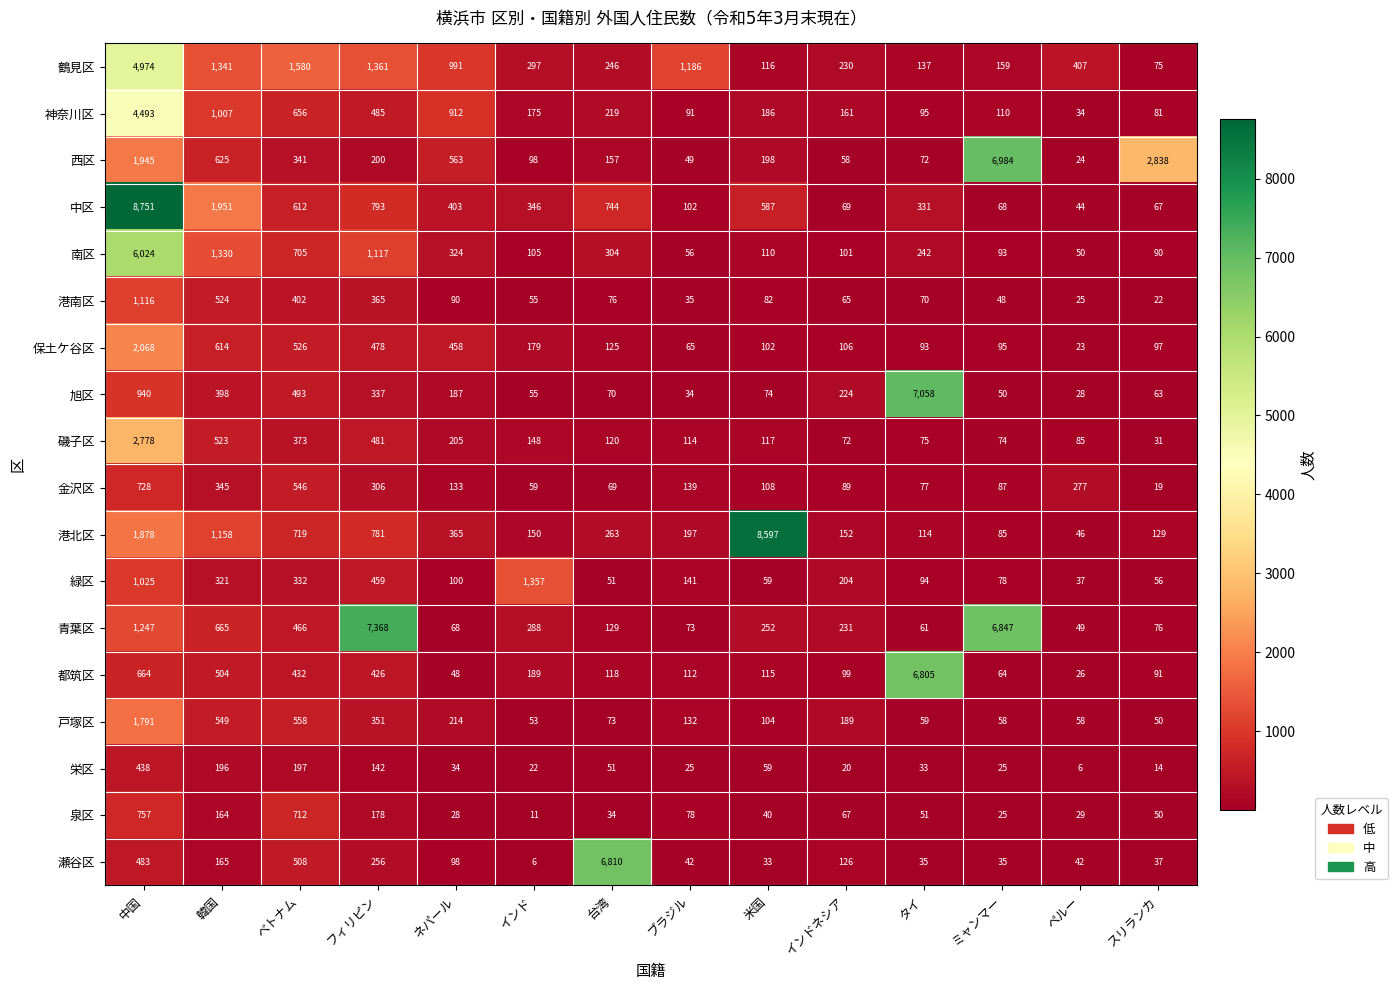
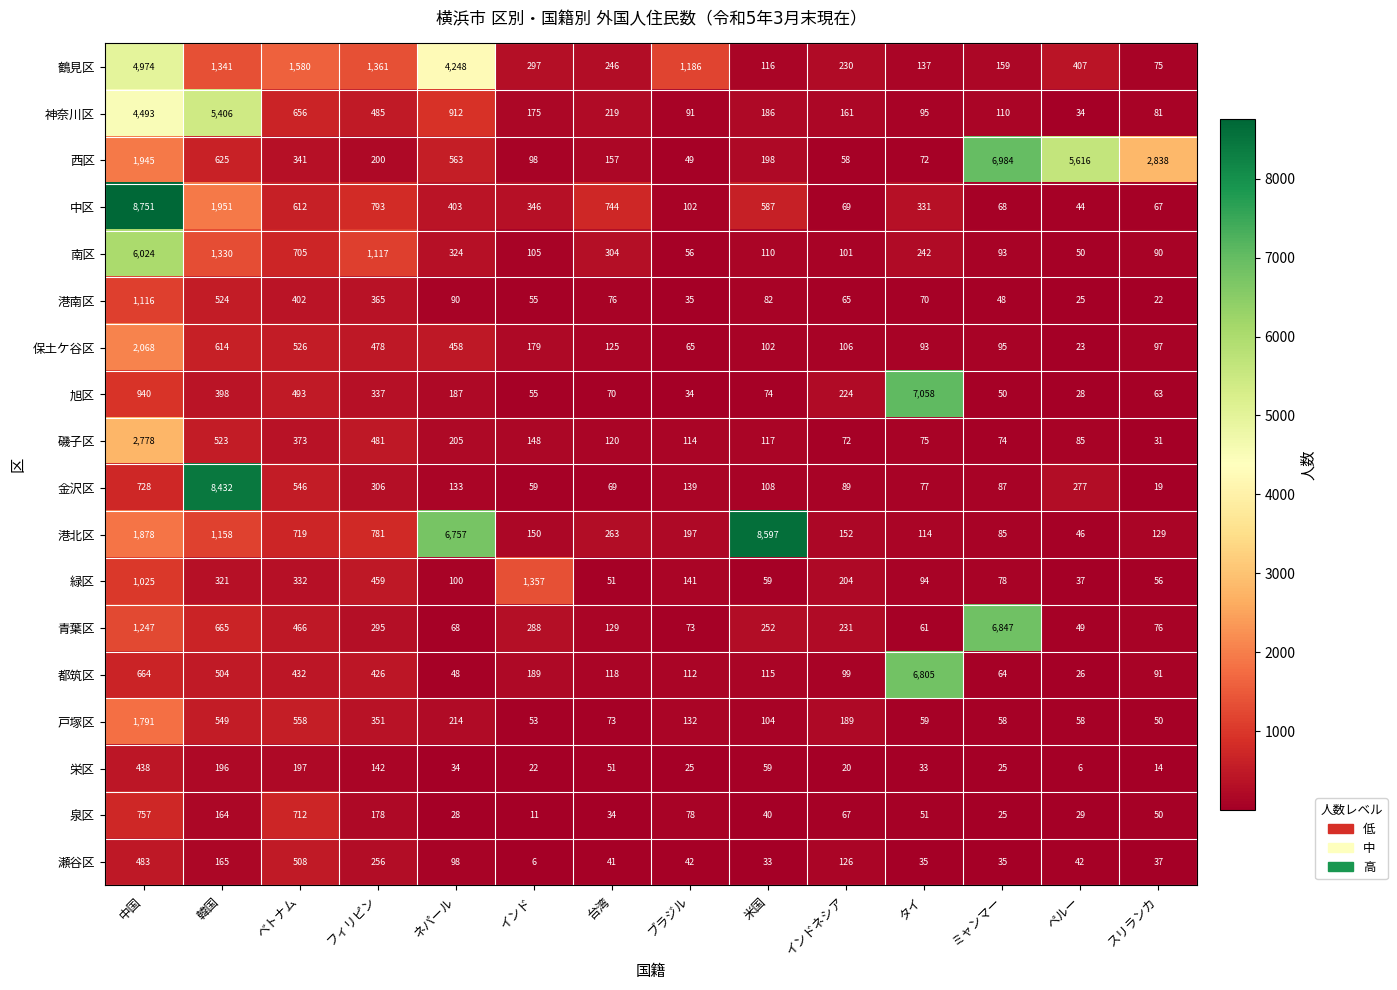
鶴見区, ネパール: 991 -> 4,248
神奈川区, 韓国: 1,007 -> 5,406
西区, ペルー: 24 -> 5,616
金沢区, 韓国: 345 -> 8,432
港北区, ネパール: 365 -> 6,757
青葉区, フィリピン: 7,368 -> 295
瀬谷区, 台湾: 6,810 -> 41
